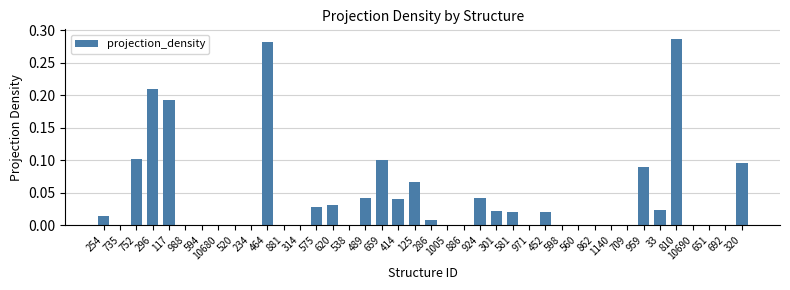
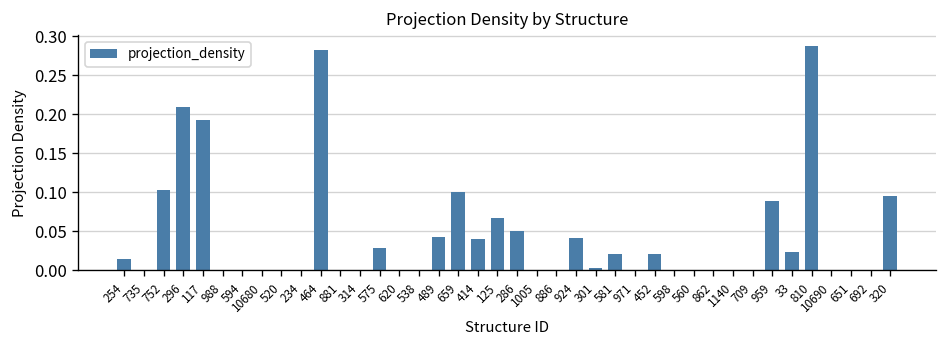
620: 0.03 -> 0.00
286: 0.01 -> 0.05
301: 0.02 -> 0.00
